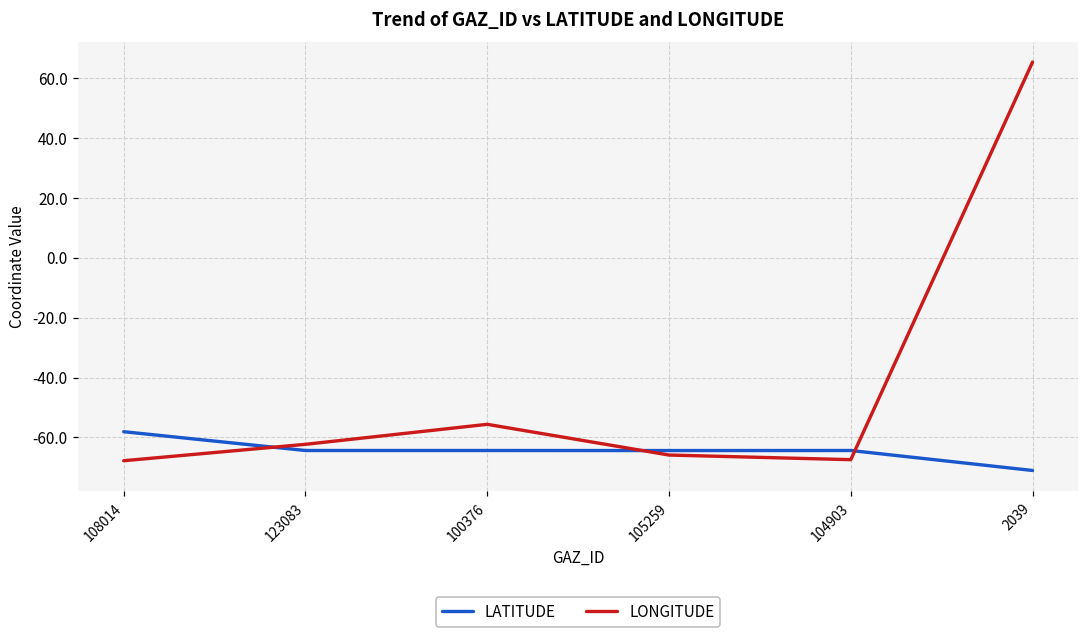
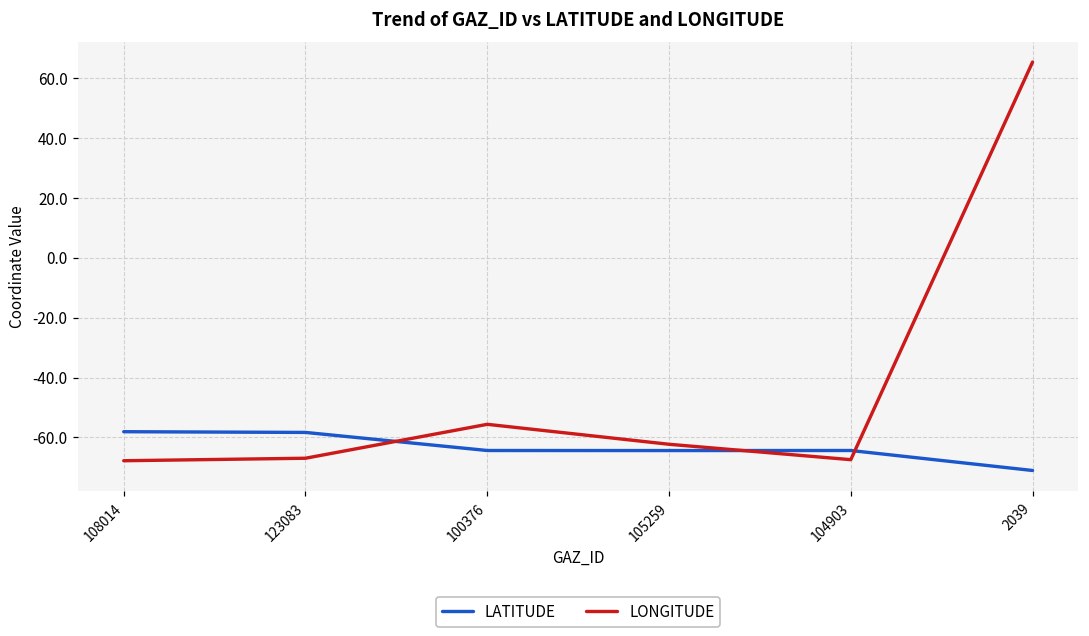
LATITUDE, 123083: -64 -> -58
LONGITUDE, 123083: -62 -> -67
LONGITUDE, 105259: -66 -> -62
